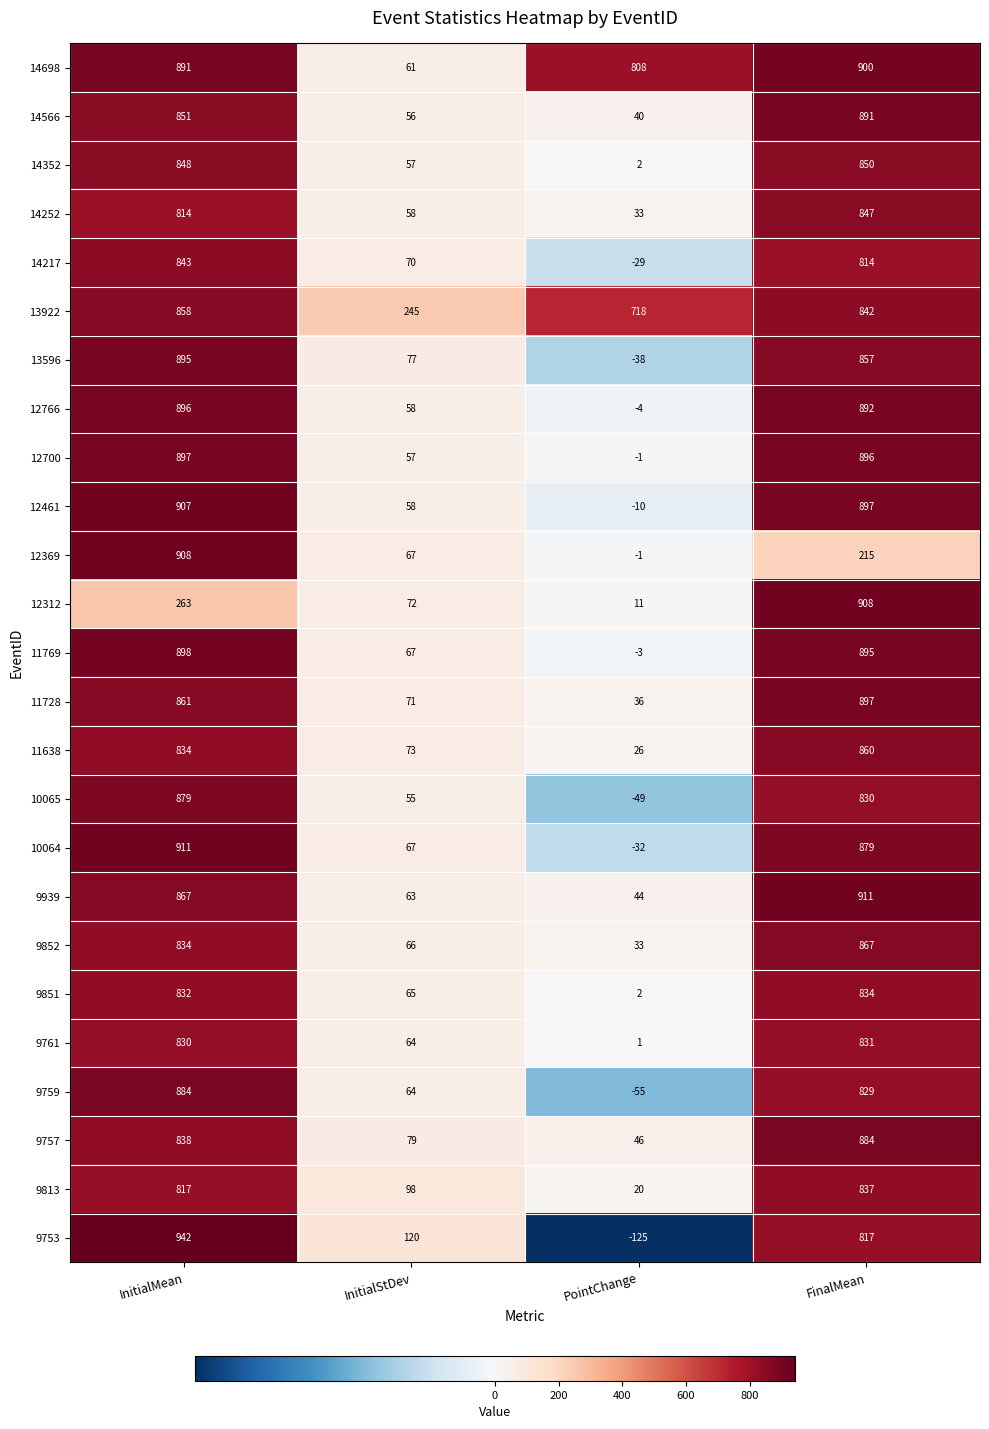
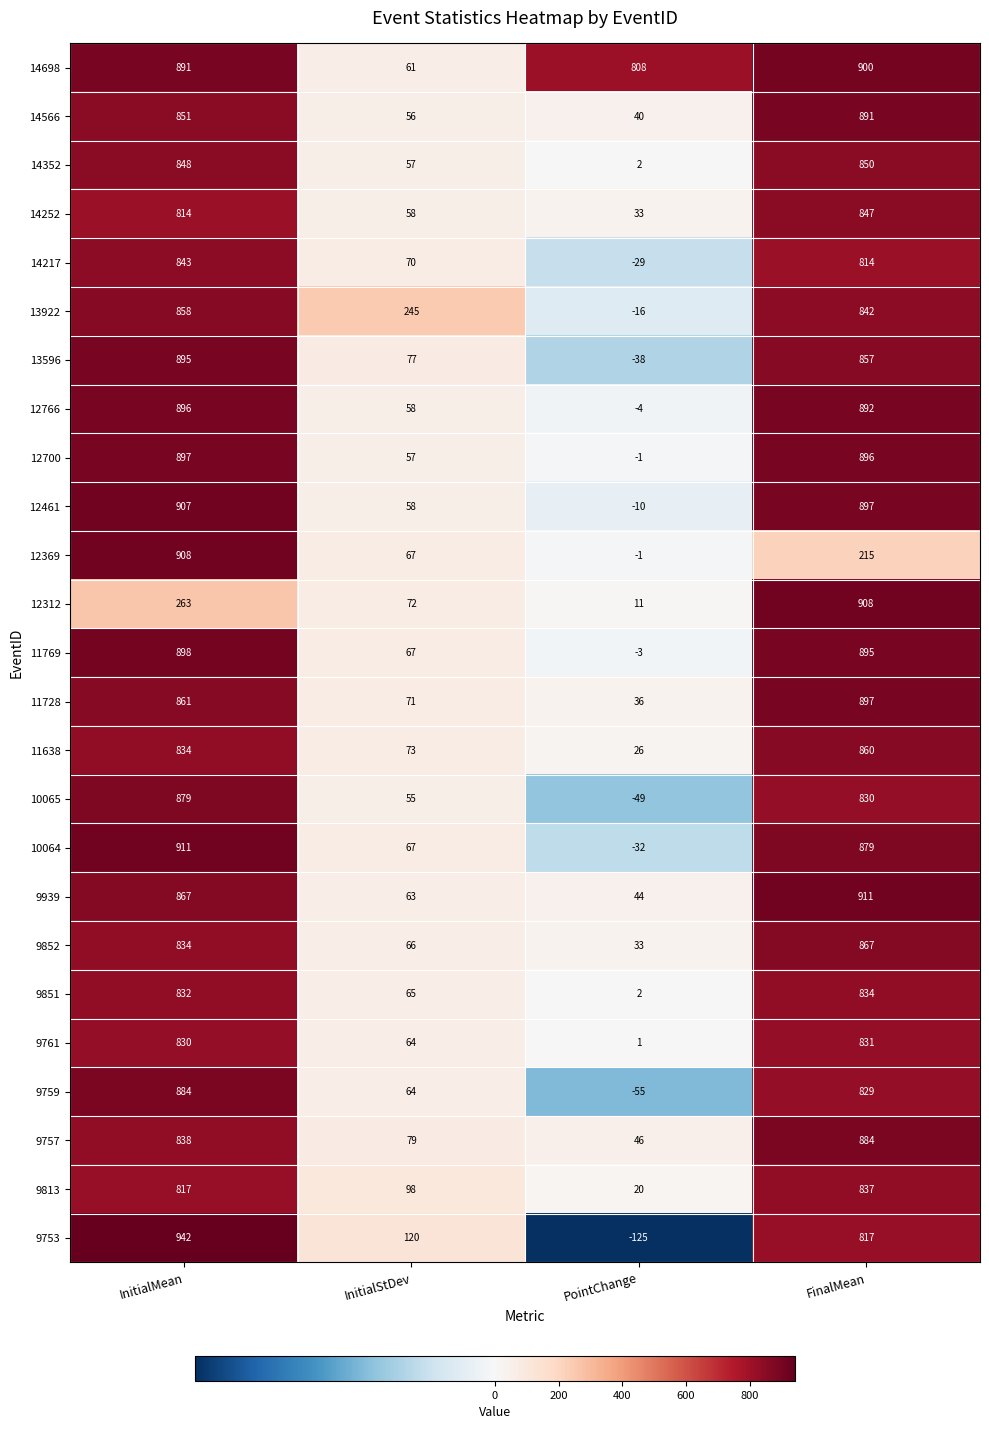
13922, PointChange: 718 -> -16
